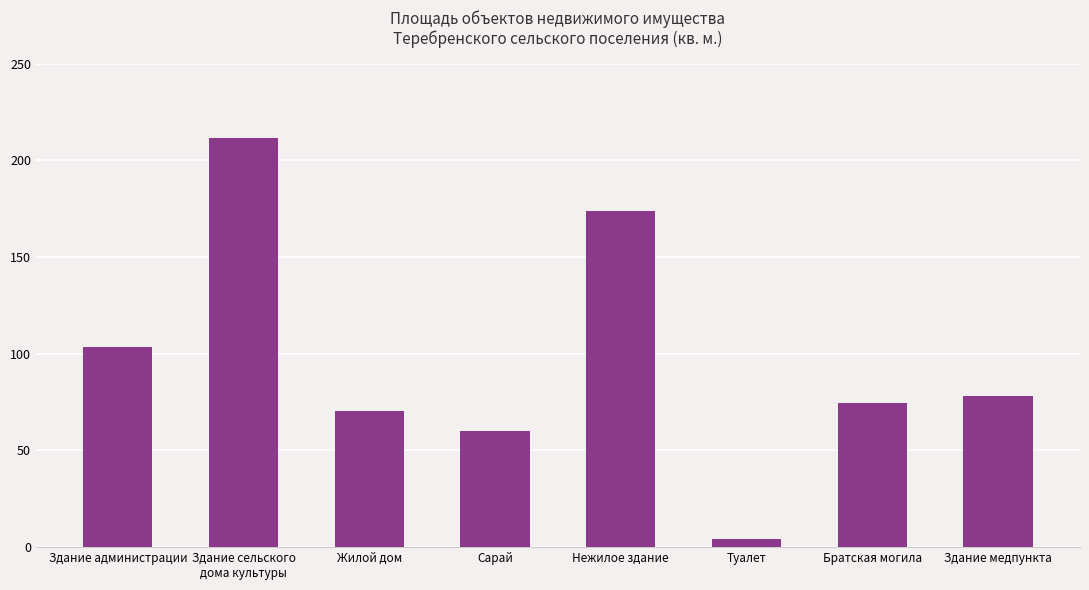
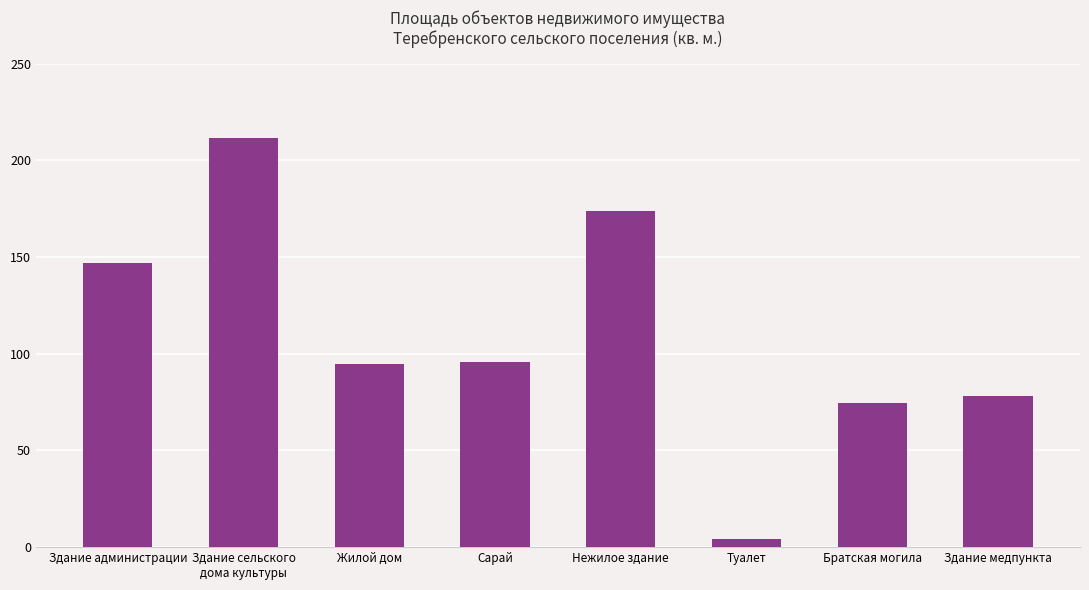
Здание администрации: 104 -> 147
Жилой дом: 70 -> 95
Сарай: 60 -> 96
